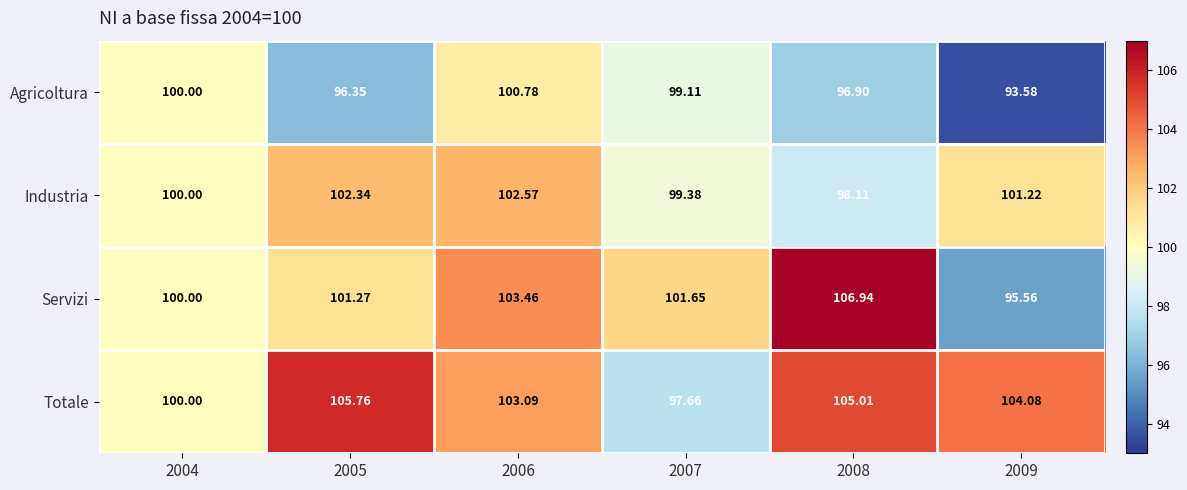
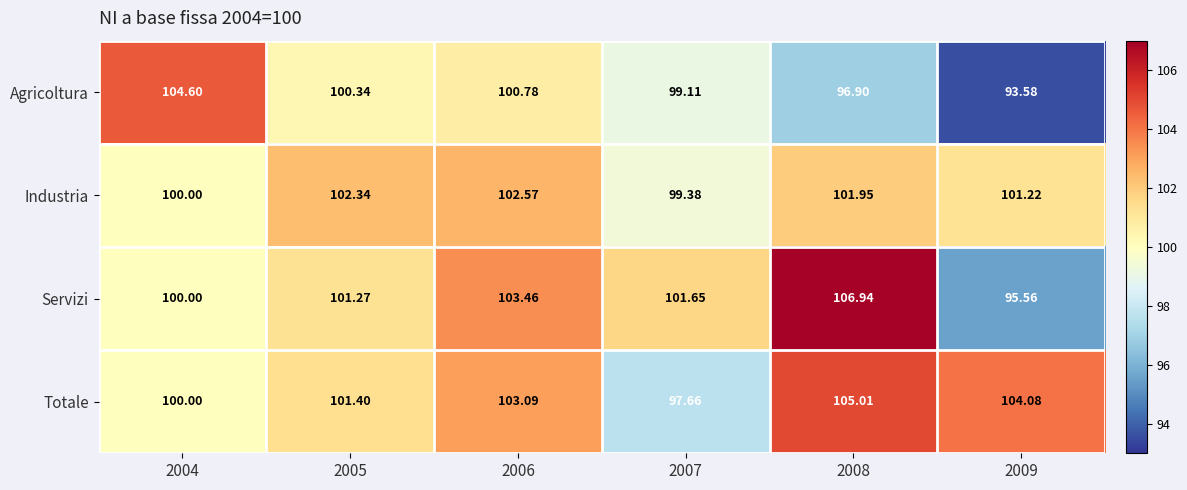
Agricoltura, 2004: 100.00 -> 104.60
Agricoltura, 2005: 96.35 -> 100.34
Industria, 2008: 98.11 -> 101.95
Totale, 2005: 105.76 -> 101.40
